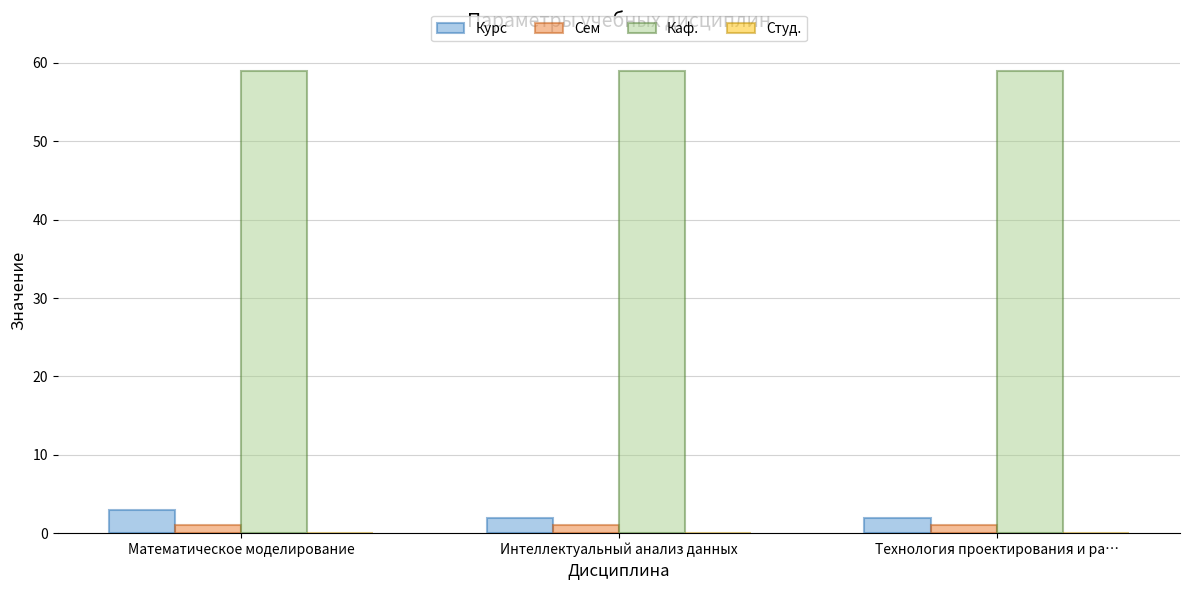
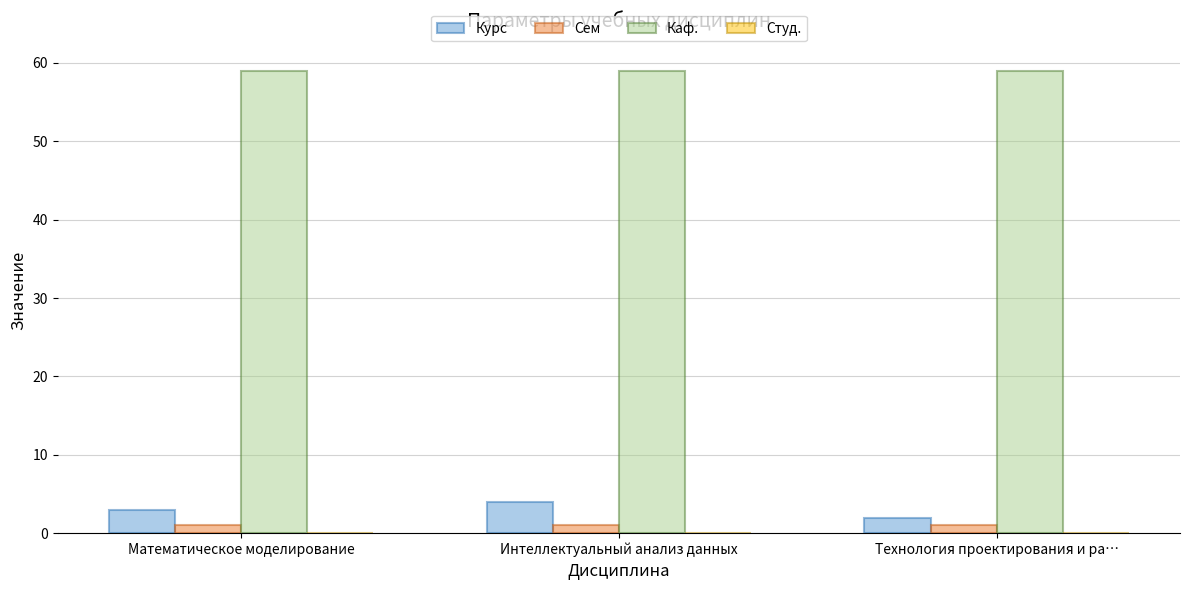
Курс, Интеллектуальный анализ данных: 2 -> 4
